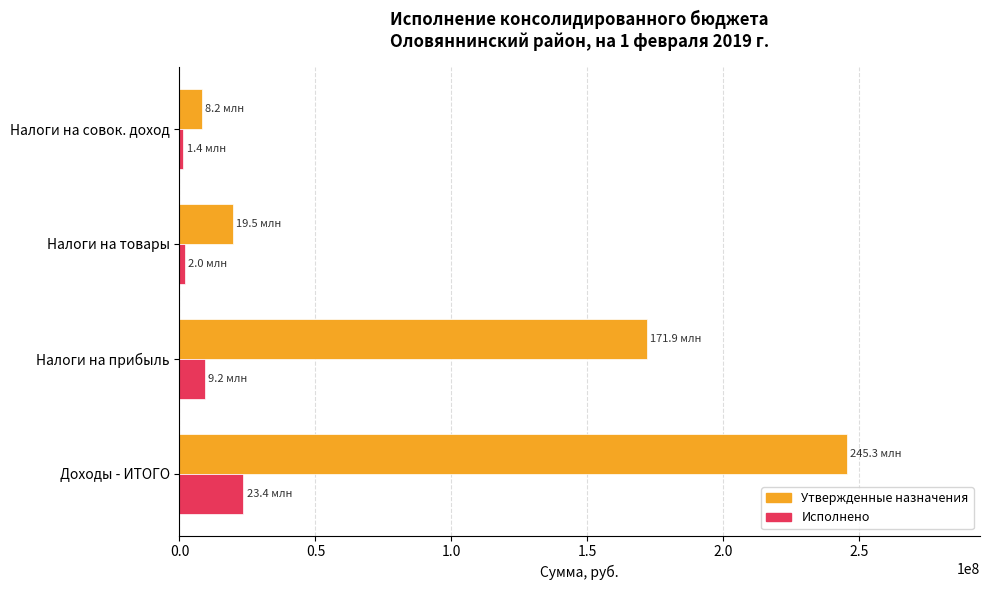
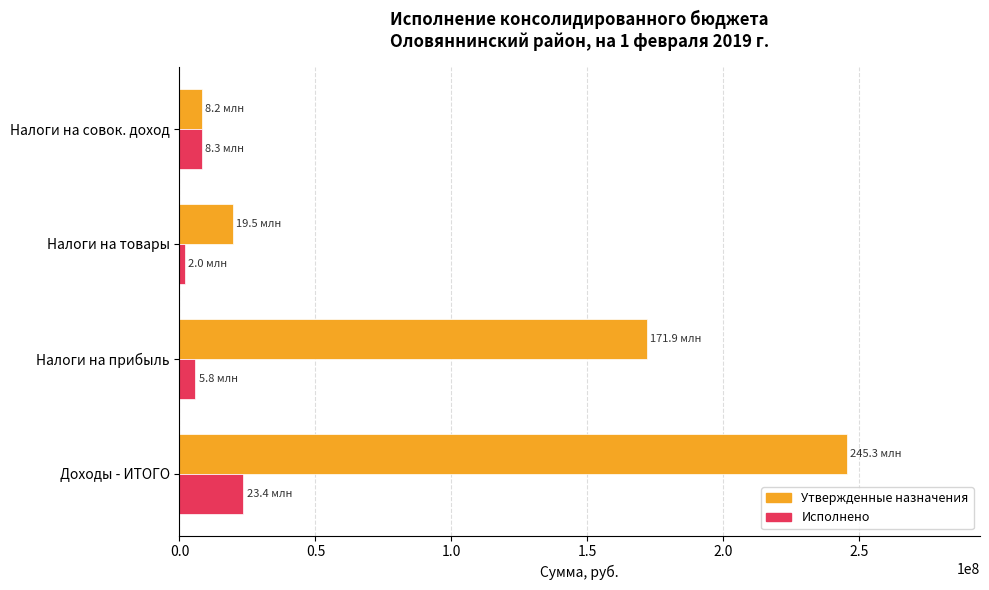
Исполнено, Налоги на совок. доход: 1.4 -> 8.3
Исполнено, Налоги на прибыль: 9.2 -> 5.8
